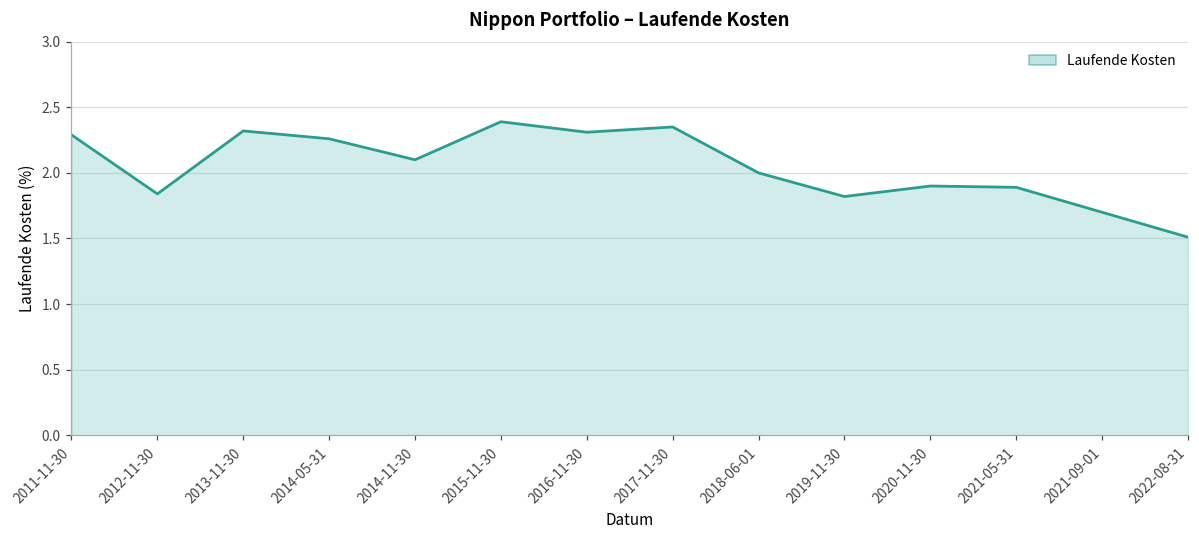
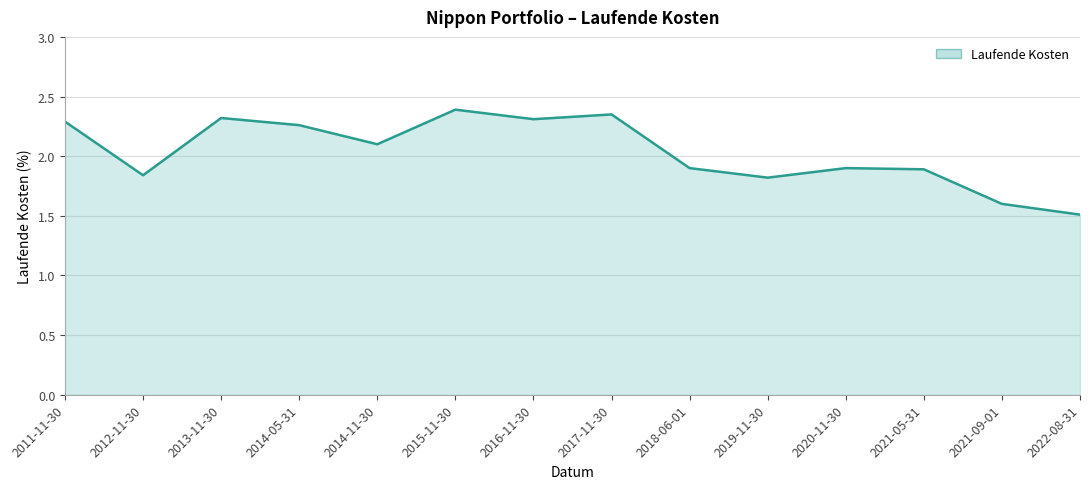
2018-06-01: 2.0 -> 1.9
2021-09-01: 1.7 -> 1.6
